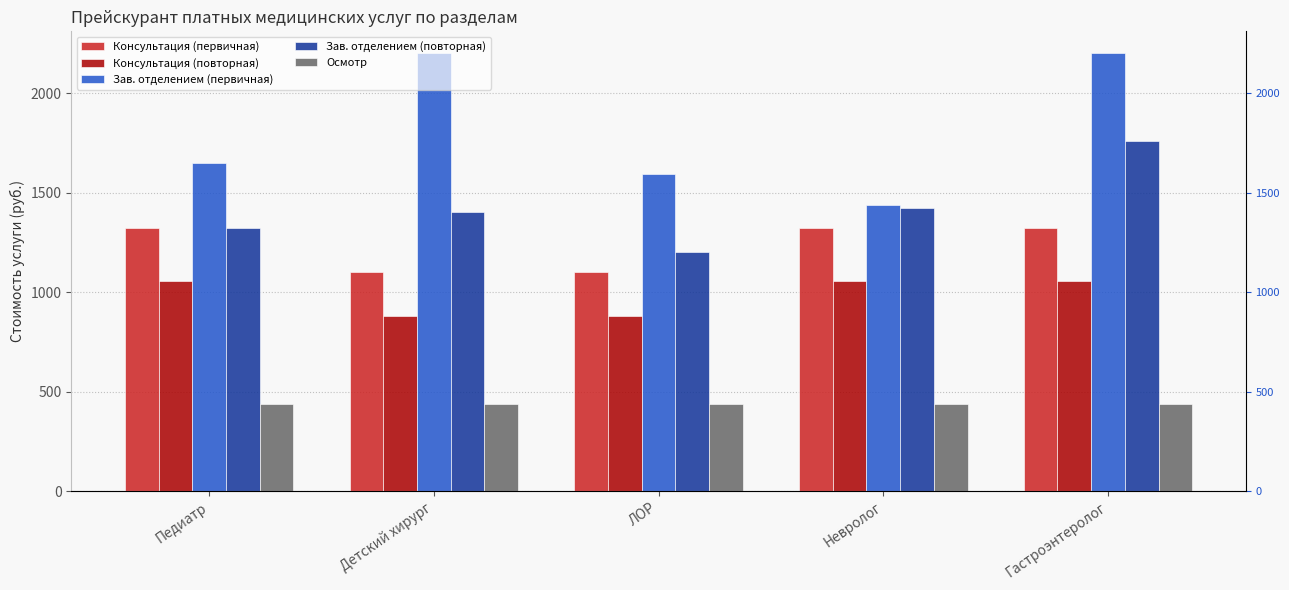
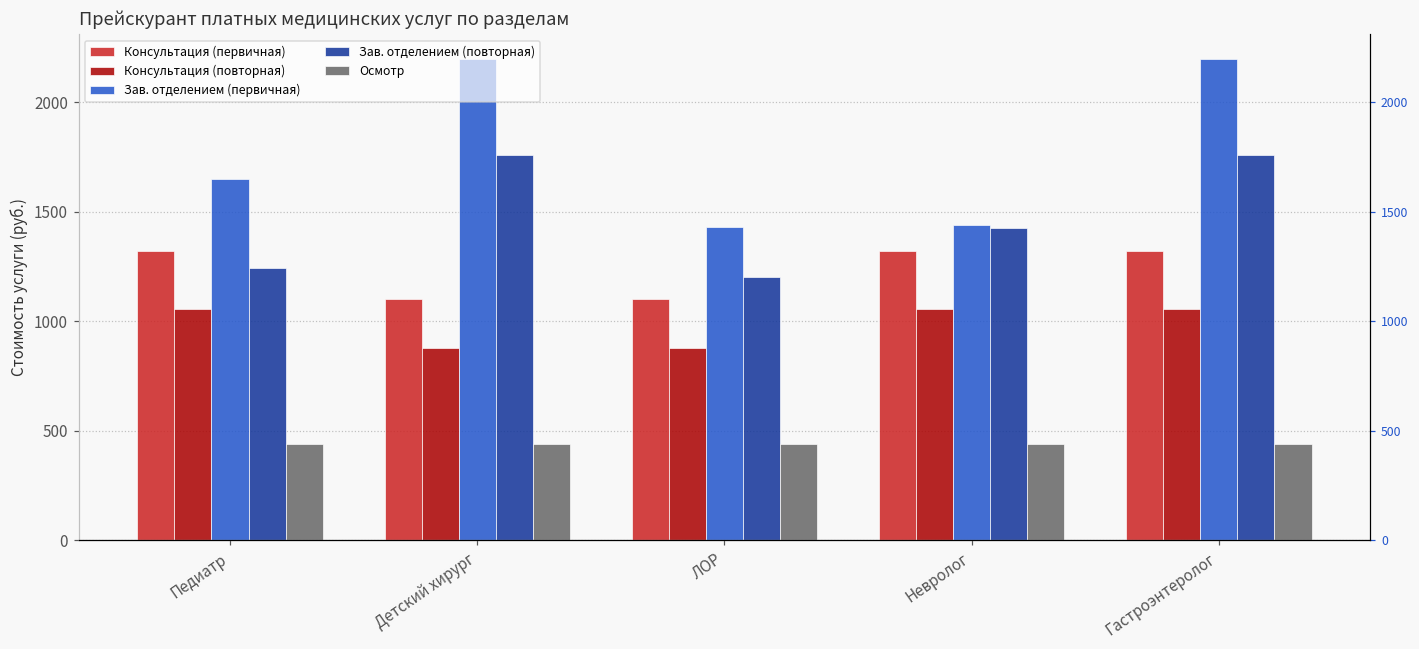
Зав. отделением (повторная), Педиатр: 1320 -> 1240
Зав. отделением (повторная), Детский хирург: 1400 -> 1760
Зав. отделением (первичная), ЛОР: 1590 -> 1430
